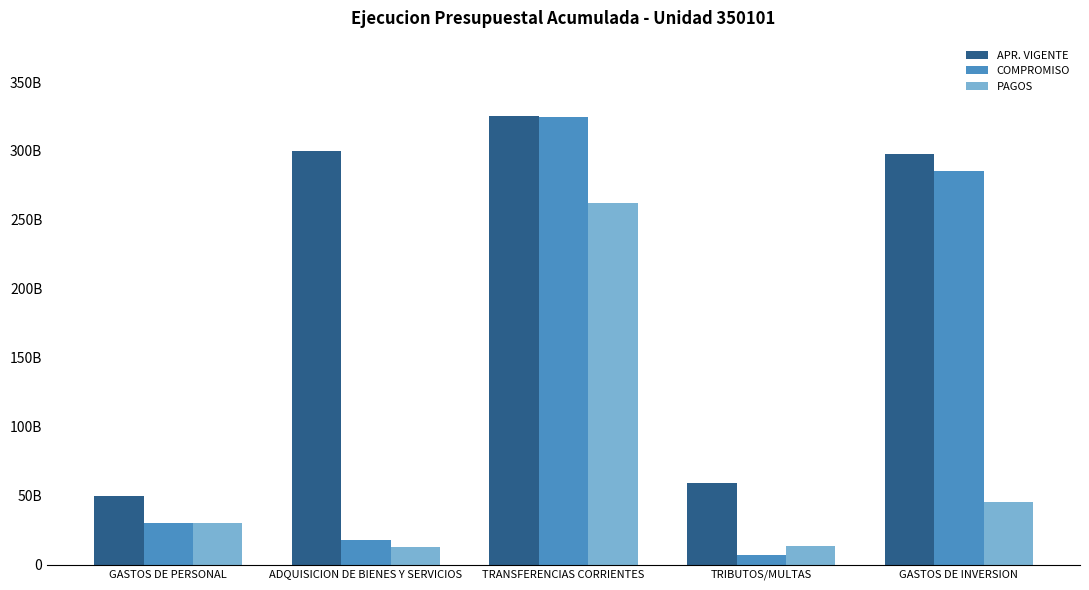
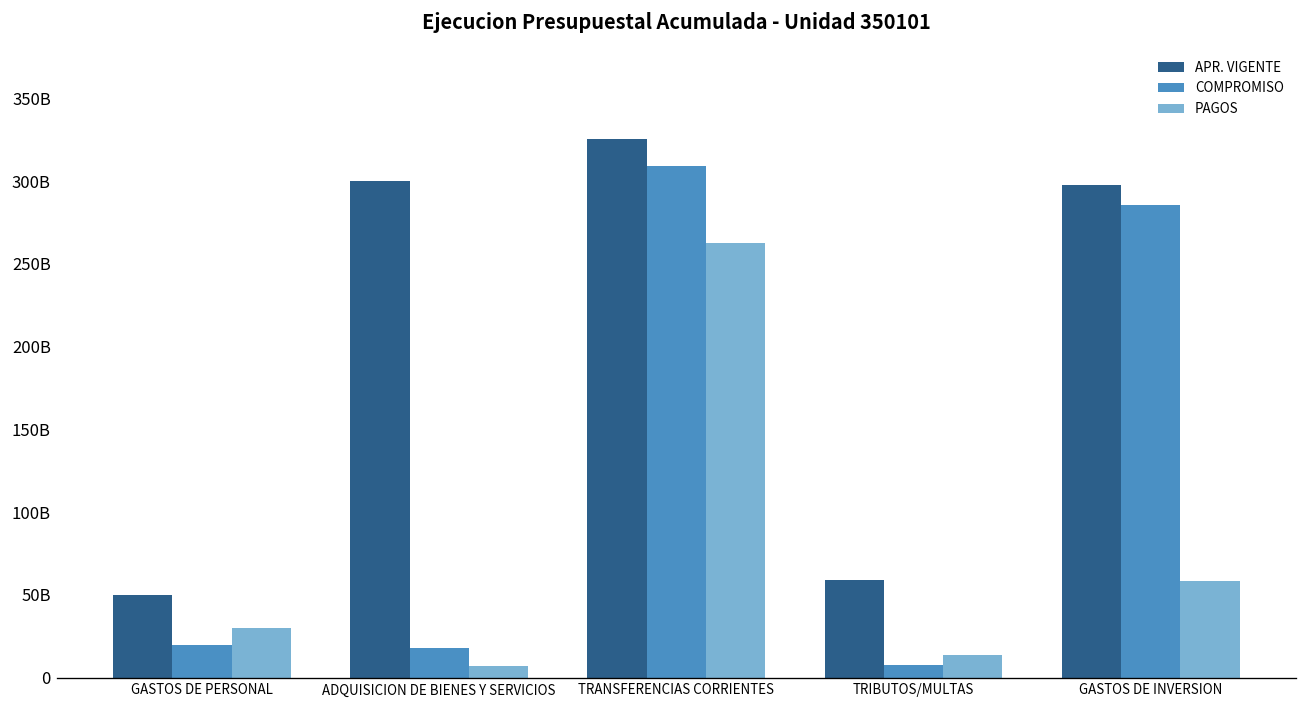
COMPROMISO, GASTOS DE PERSONAL: 30000000000 -> 20000000000
PAGOS, ADQUISICION DE BIENES Y SERVICIOS: 13000000000 -> 7000000000
COMPROMISO, TRANSFERENCIAS CORRIENTES: 325000000000 -> 309000000000
PAGOS, GASTOS DE INVERSION: 46000000000 -> 58000000000
